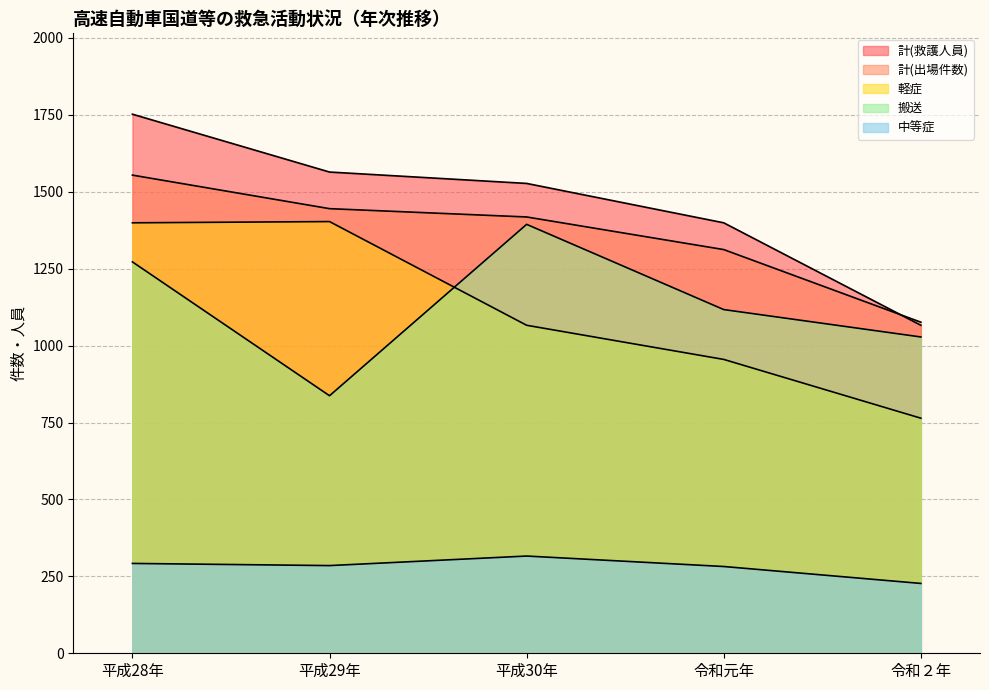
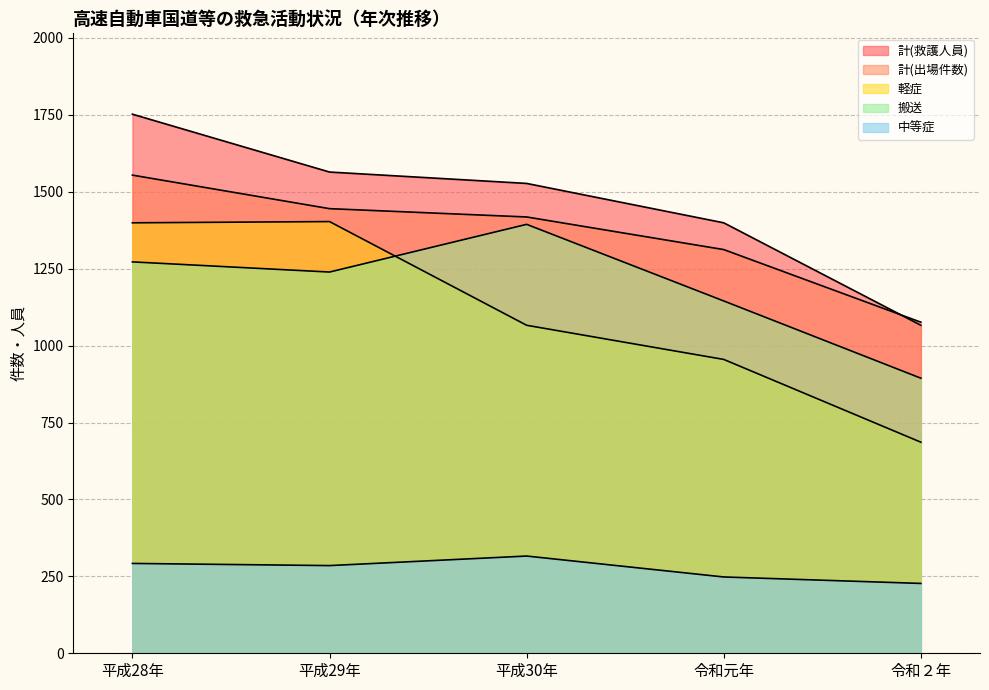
搬送, 平成29年: 840 -> 1240
搬送, 令和元年: 1120 -> 1150
中等症, 令和元年: 280 -> 250
軽症, 令和２年: 760 -> 690
搬送, 令和２年: 1030 -> 890
